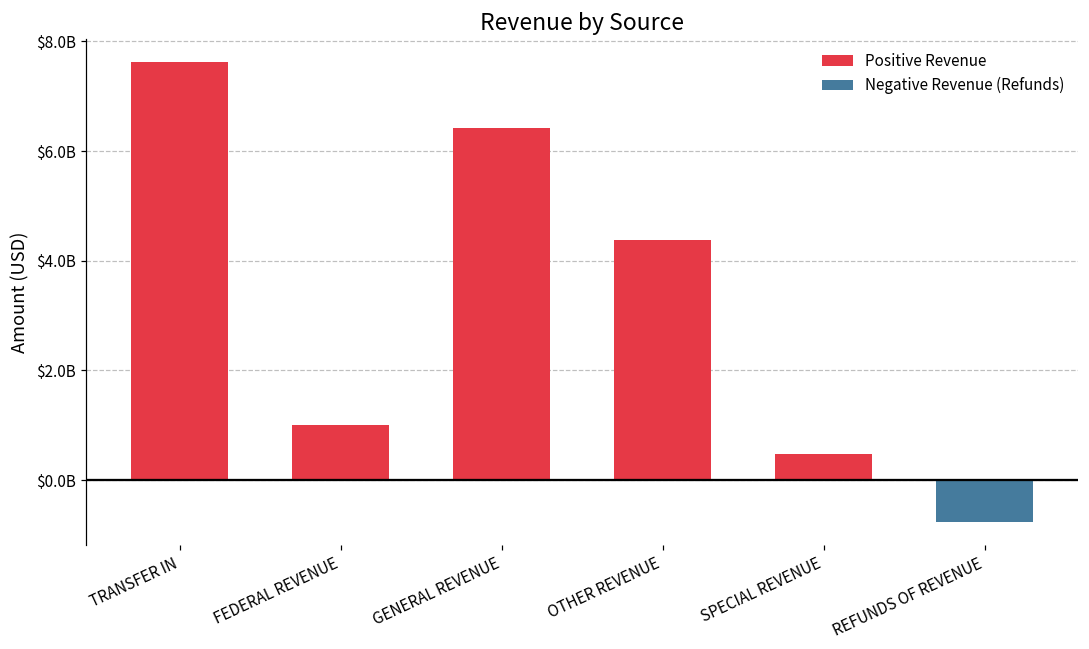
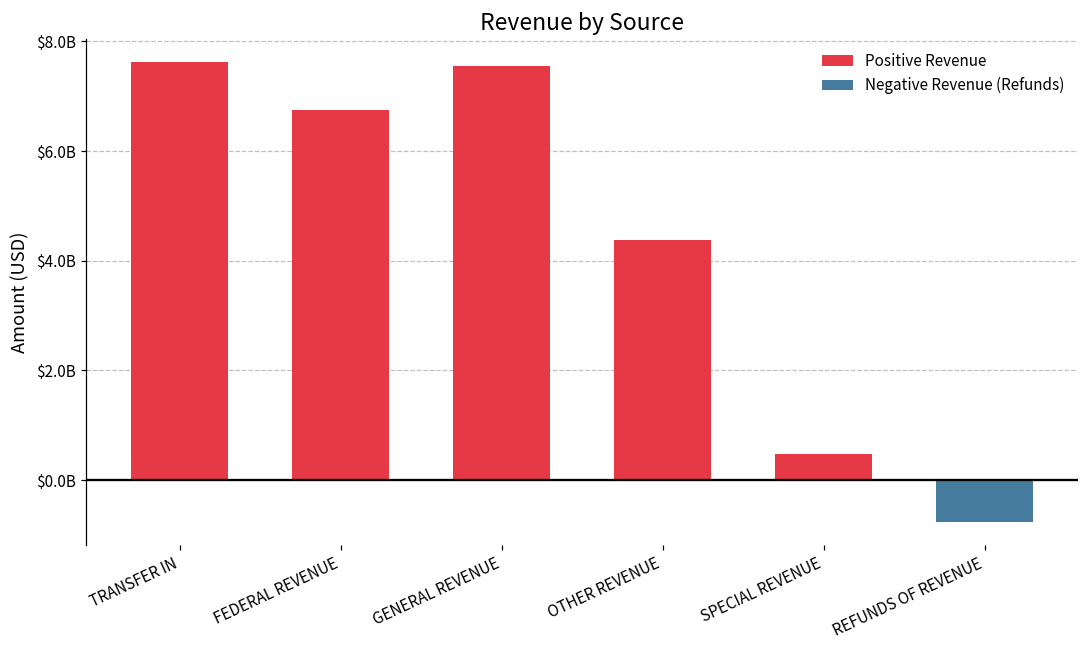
Positive Revenue, FEDERAL REVENUE: $1000000000 -> $6700000000
Positive Revenue, GENERAL REVENUE: $6400000000 -> $7600000000
